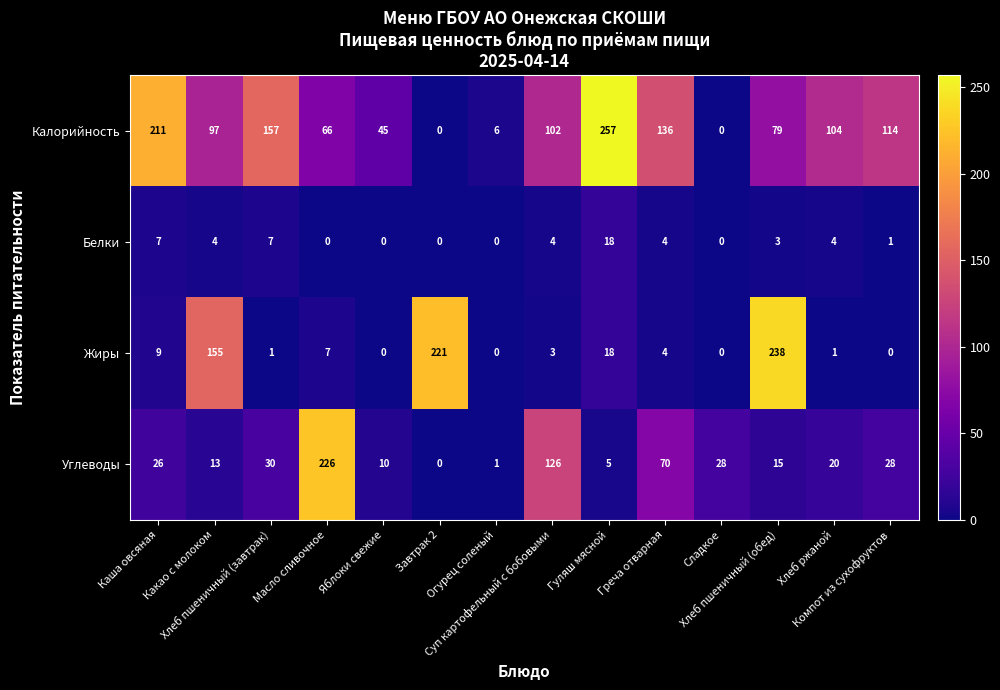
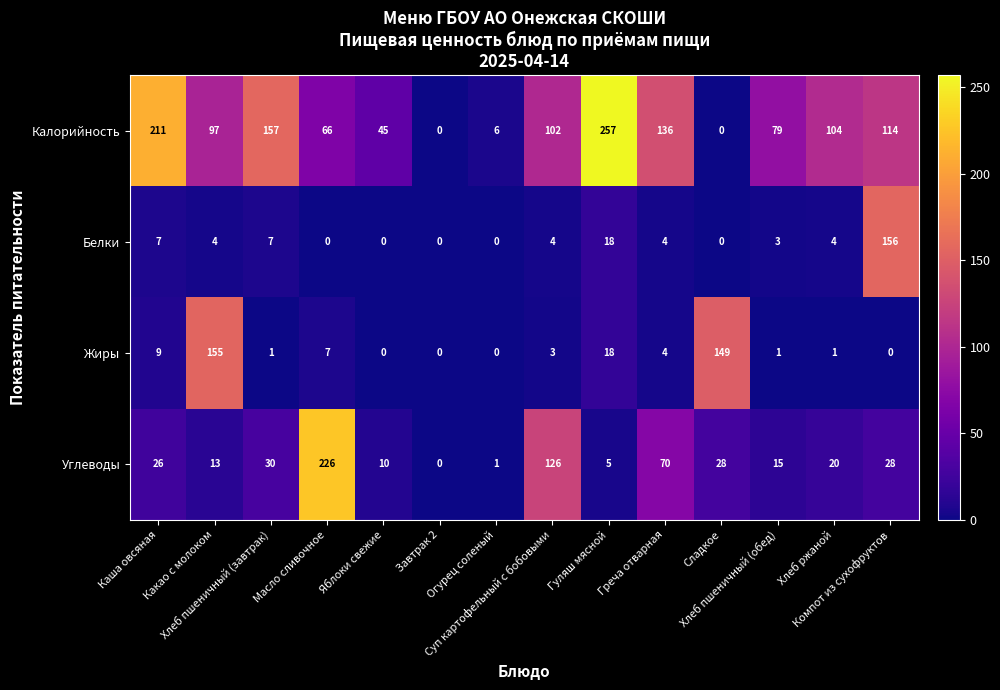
Белки, Компот из сухофруктов: 1 -> 156
Жиры, Завтрак 2: 221 -> 0
Жиры, Сладкое: 0 -> 149
Жиры, Хлеб пшеничный (обед): 238 -> 1
